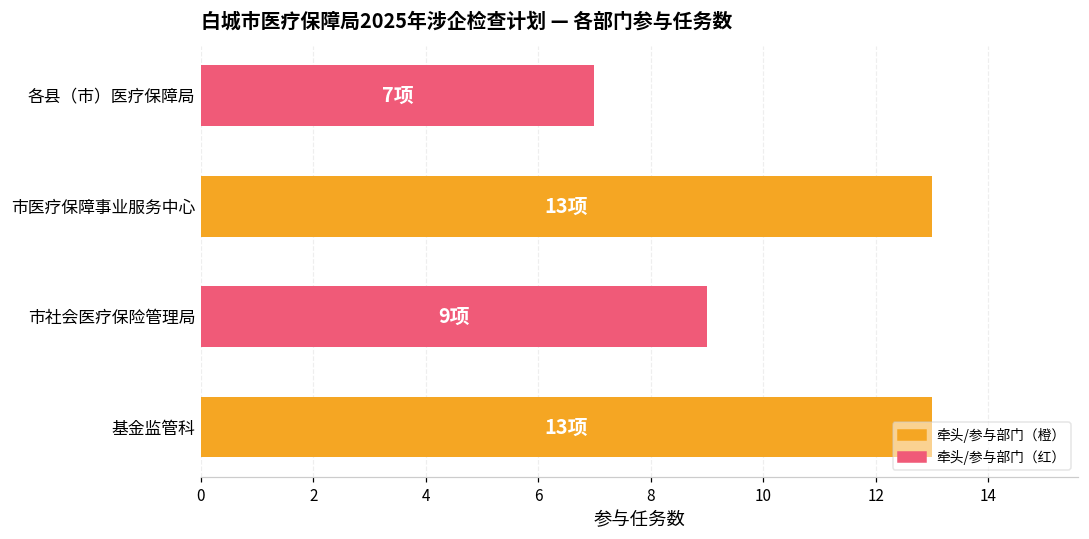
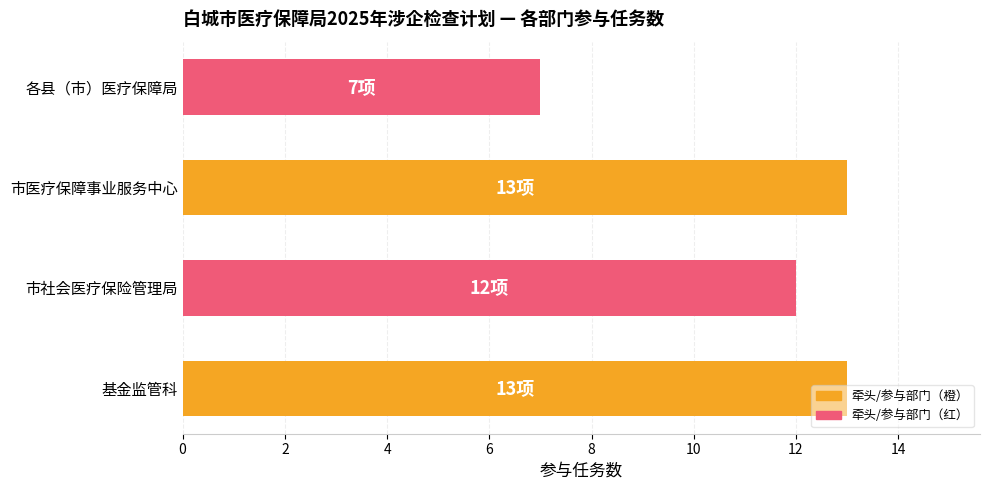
市社会医疗保险管理局: 9项 -> 12项
